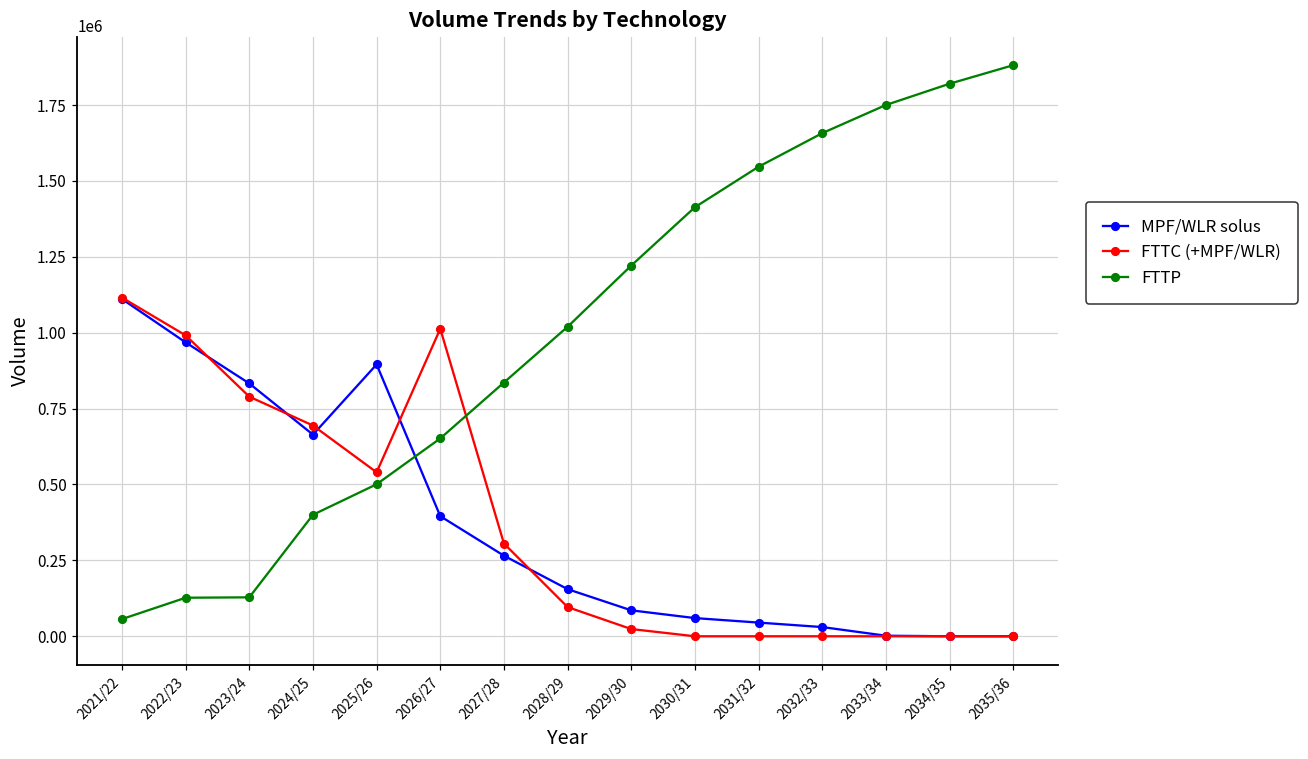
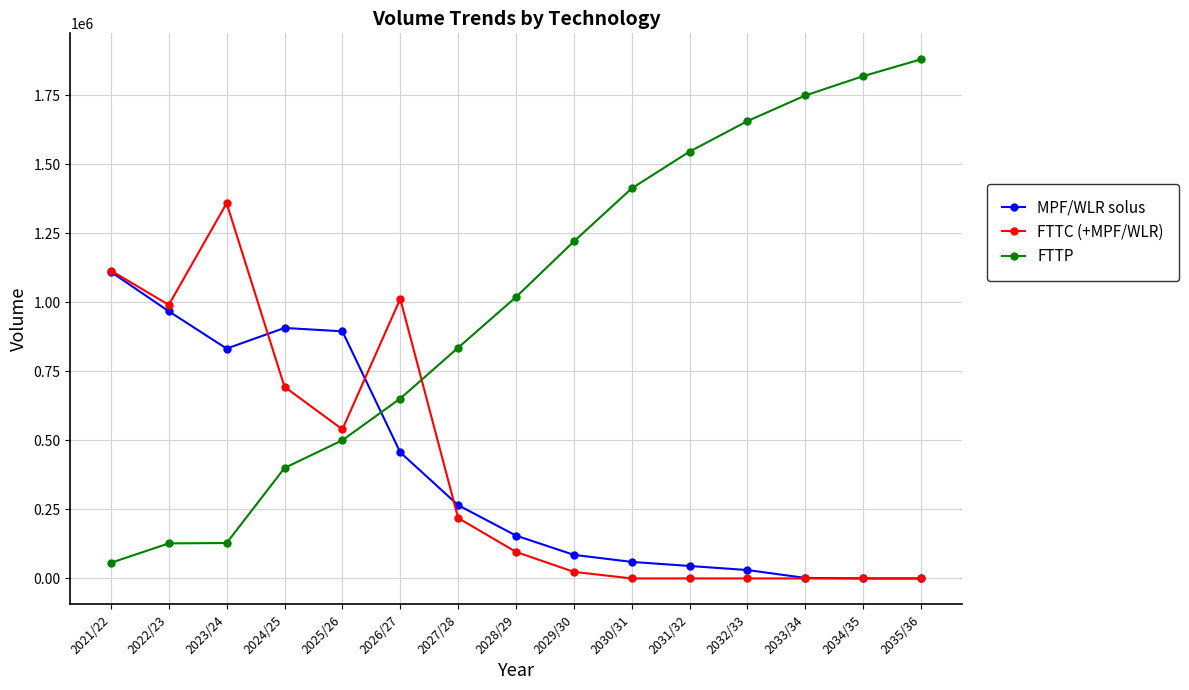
FTTC (+MPF/WLR), 2023/24: 790000 -> 1360000
MPF/WLR solus, 2024/25: 660000 -> 910000
MPF/WLR solus, 2026/27: 400000 -> 460000
FTTC (+MPF/WLR), 2027/28: 310000 -> 220000
